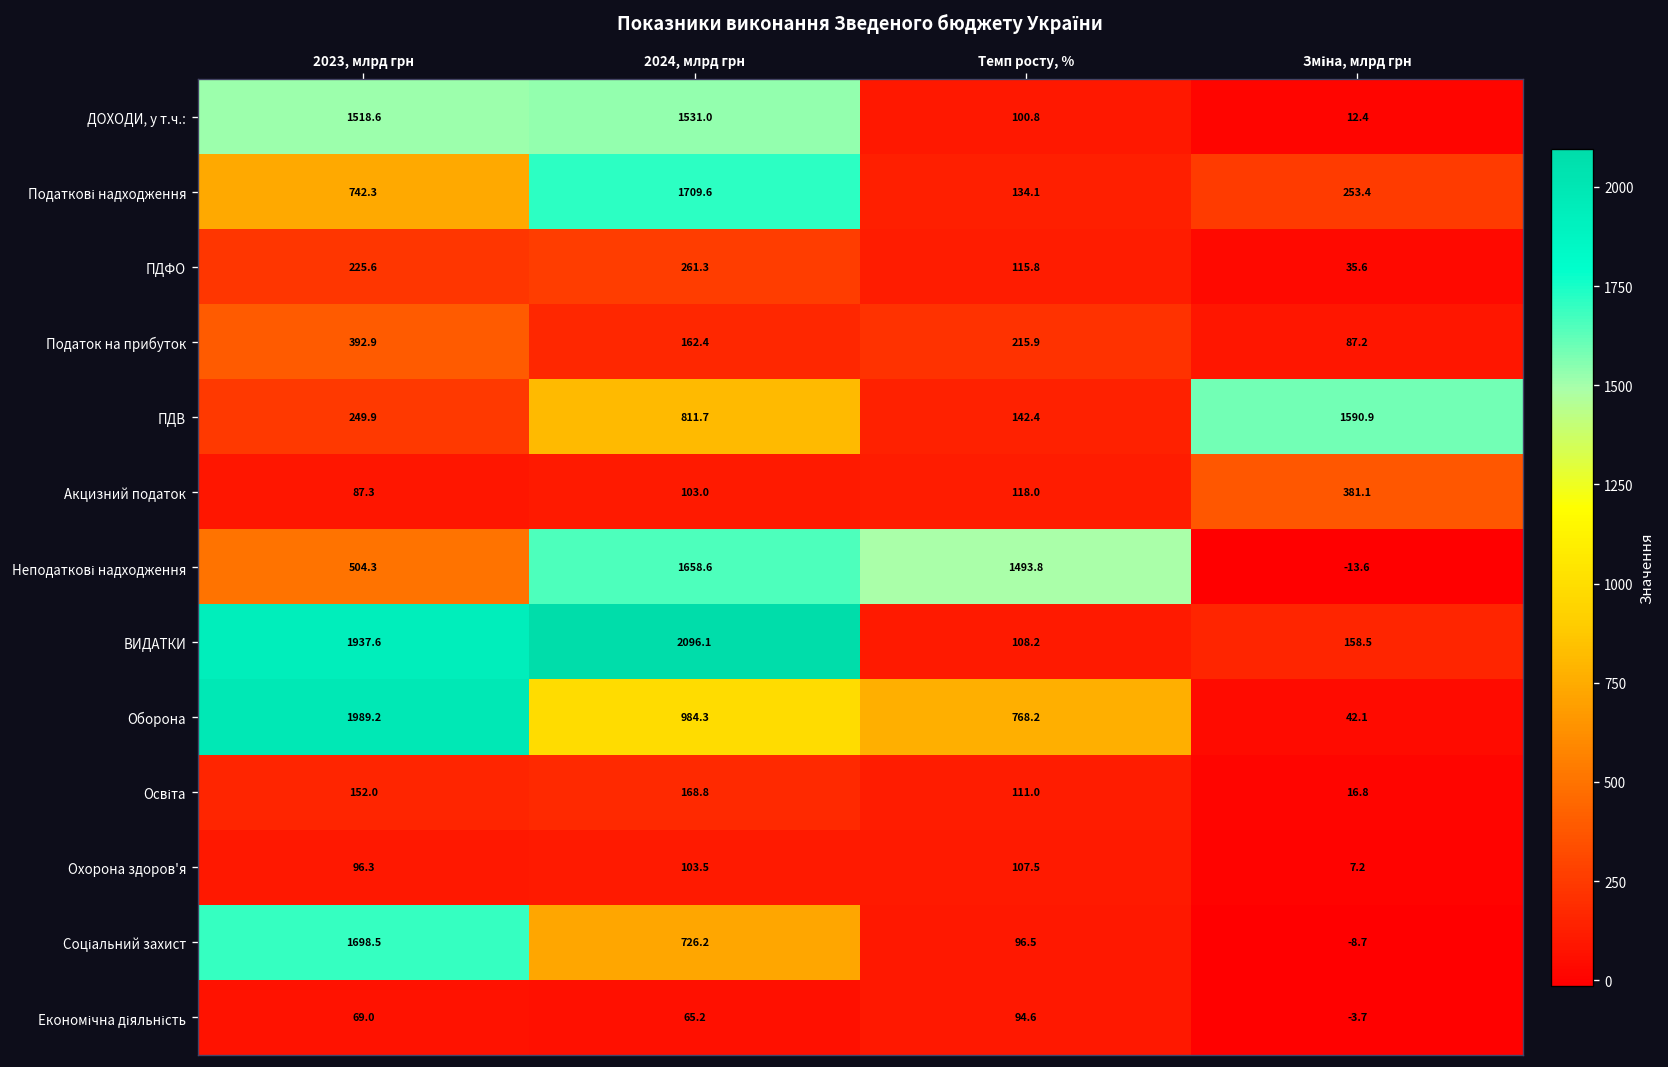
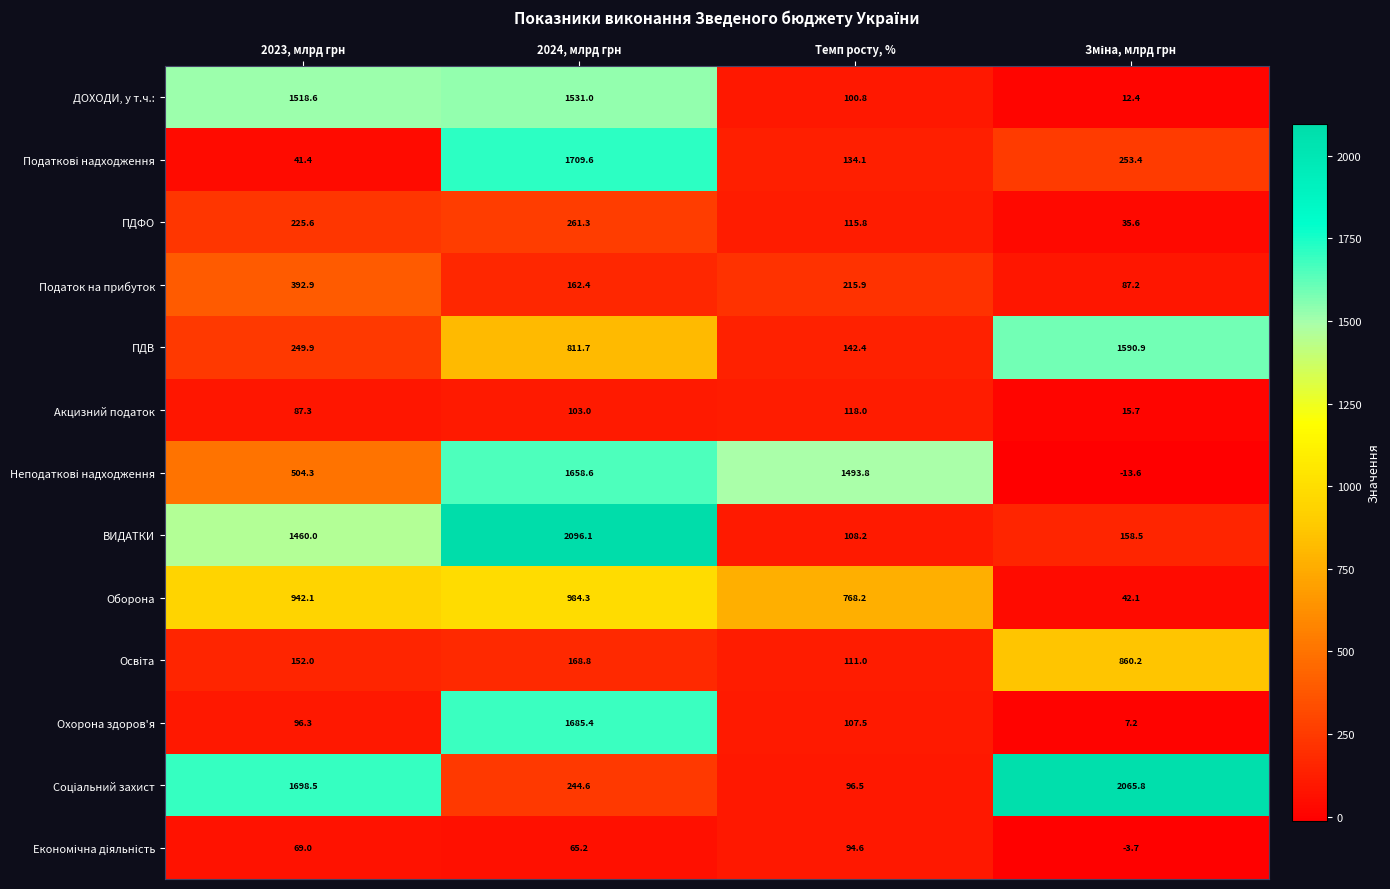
Податкові надходження, 2023, млрд грн: 742.3 -> 41.4
Акцизний податок, Зміна, млрд грн: 381.1 -> 15.7
ВИДАТКИ, 2023, млрд грн: 1937.6 -> 1460.0
Оборона, 2023, млрд грн: 1989.2 -> 942.1
Освіта, Зміна, млрд грн: 16.8 -> 860.2
Охорона здоров'я, 2024, млрд грн: 103.5 -> 1685.4
Соціальний захист, 2024, млрд грн: 726.2 -> 244.6
Соціальний захист, Зміна, млрд грн: -8.7 -> 2065.8
